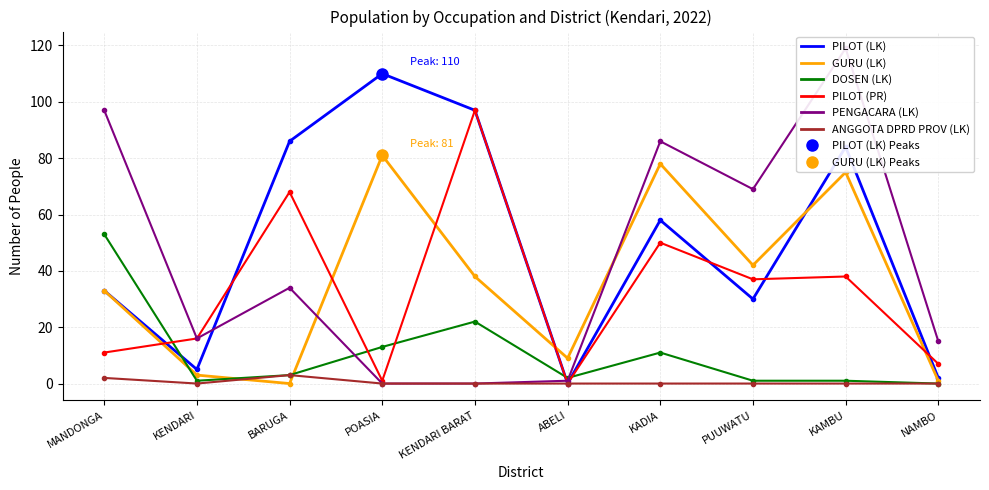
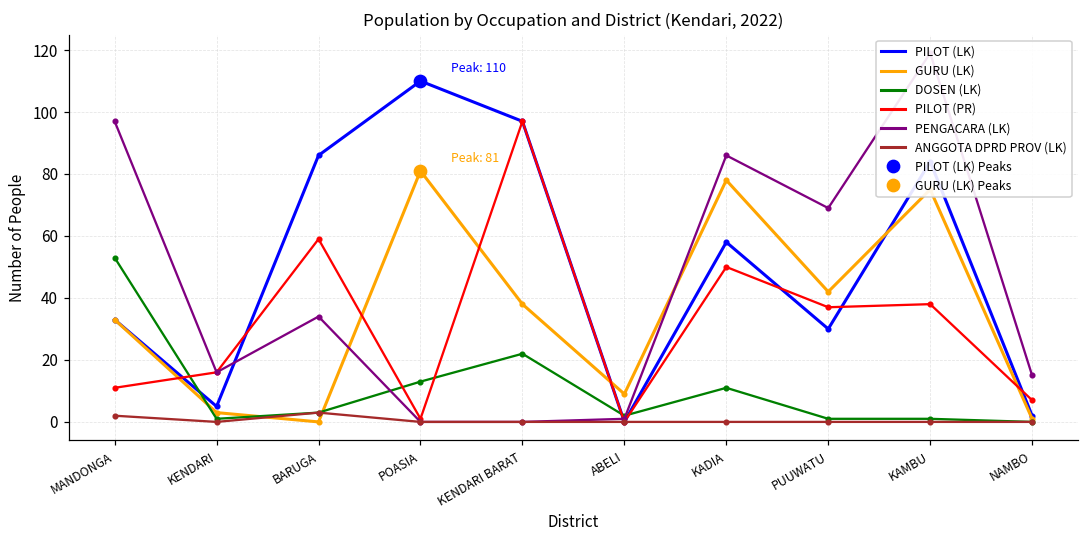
PILOT (PR), BARUGA: 68 -> 59
